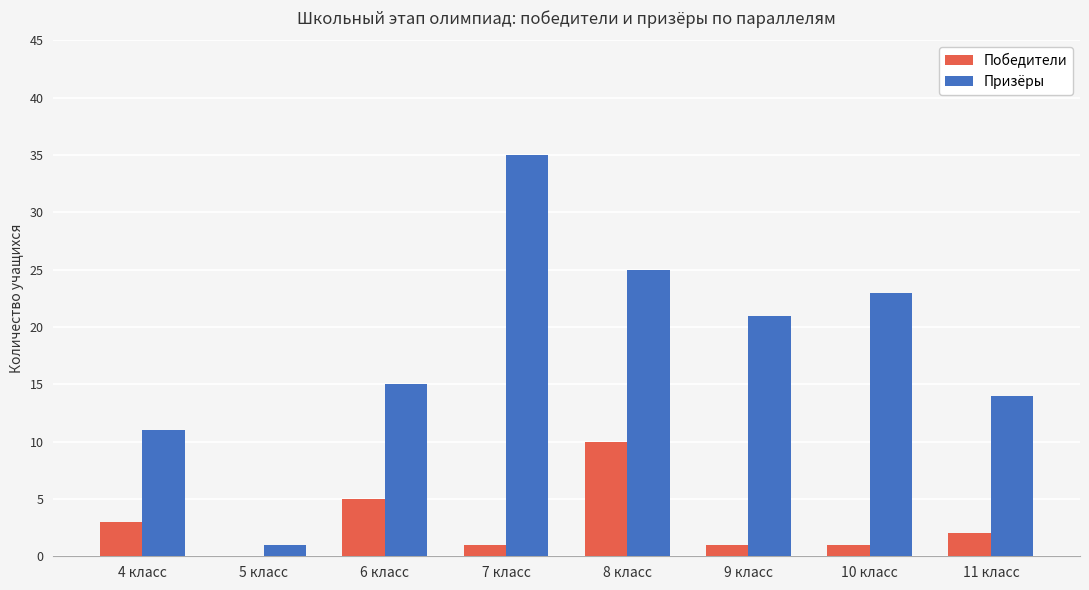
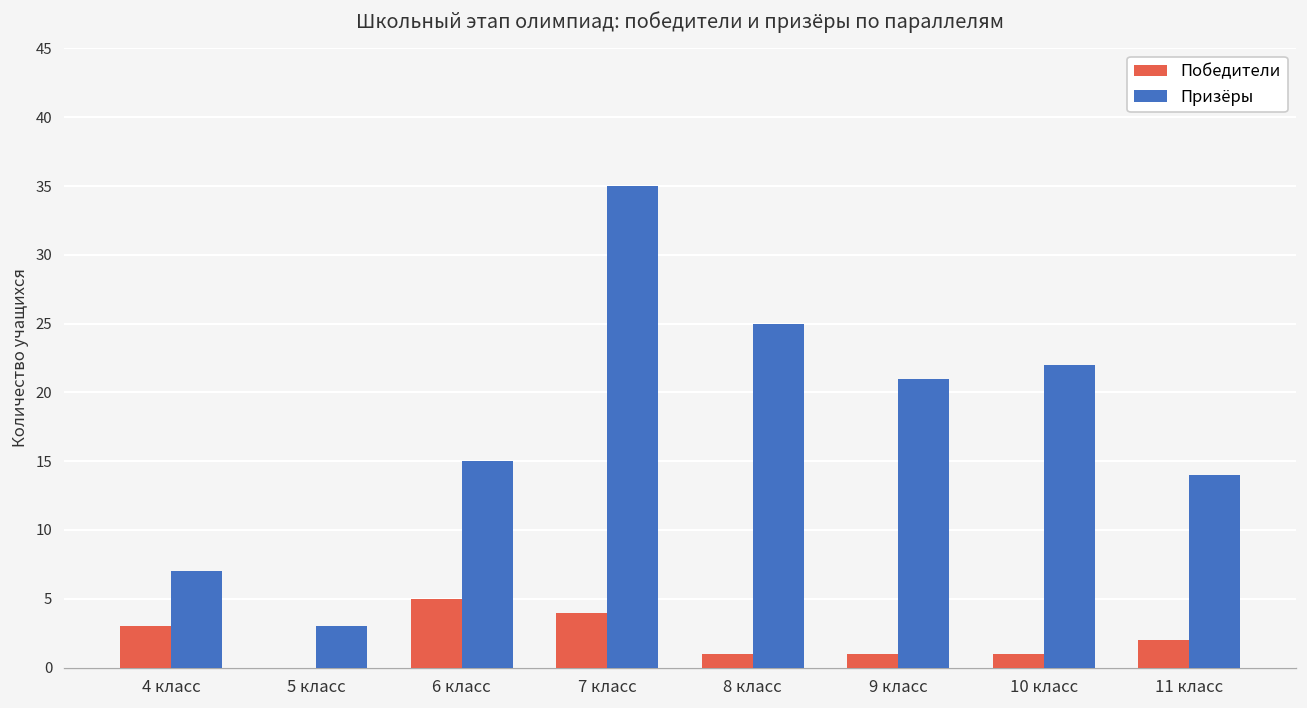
Призёры, 4 класс: 11 -> 7
Призёры, 5 класс: 1 -> 3
Победители, 7 класс: 1 -> 4
Победители, 8 класс: 10 -> 1
Призёры, 10 класс: 23 -> 22
